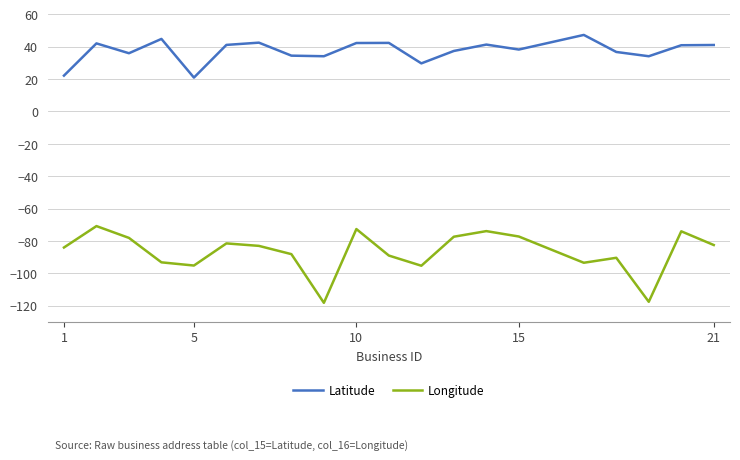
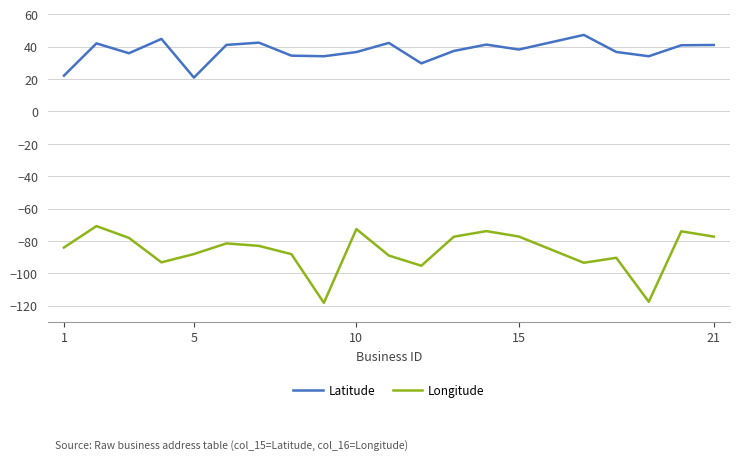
Longitude, 5: -95 -> -88
Latitude, 10: 42 -> 37
Longitude, 21: -83 -> -77
